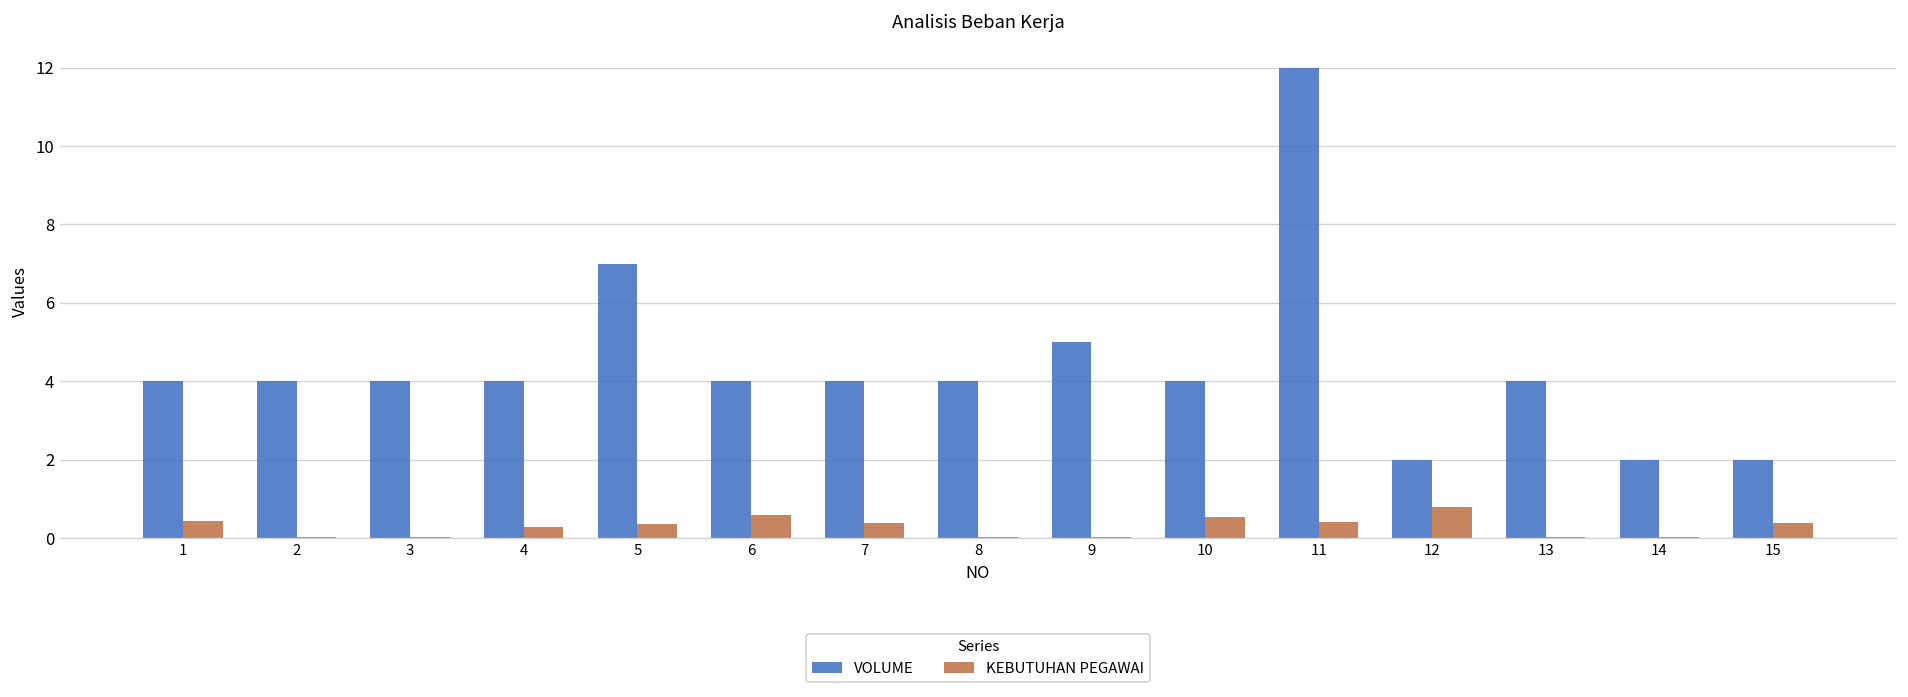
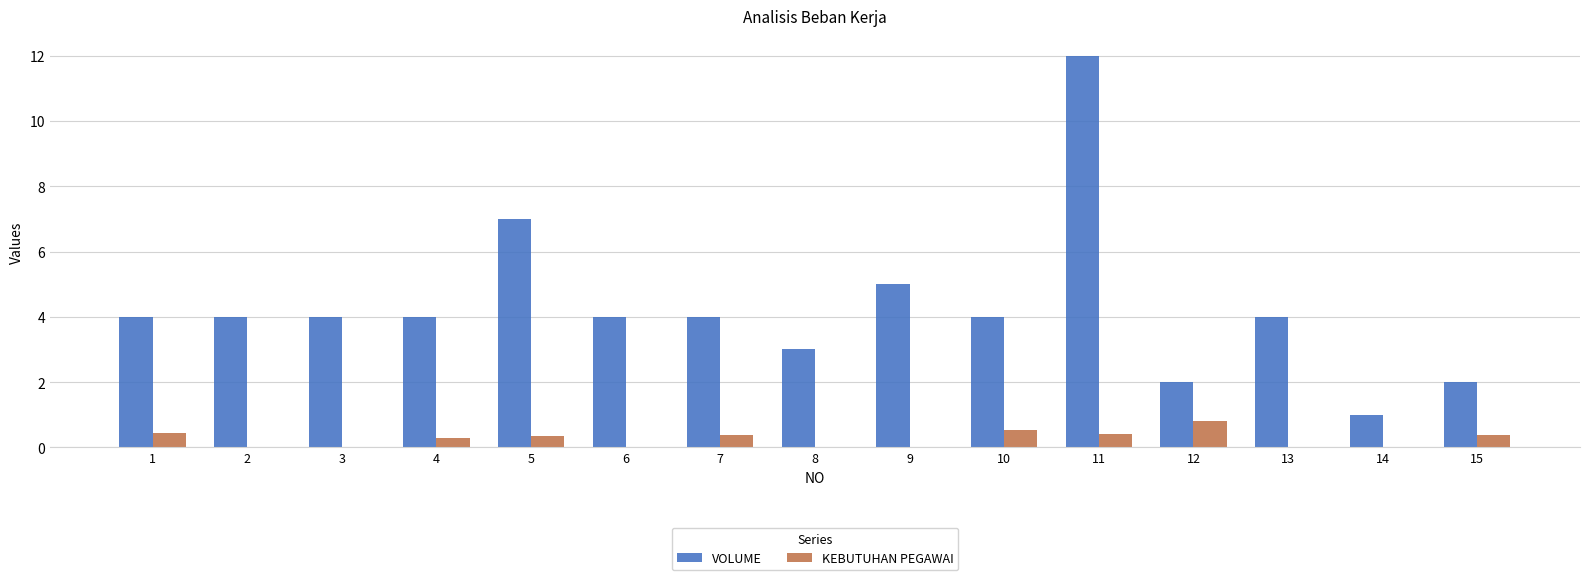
KEBUTUHAN PEGAWAI, 6: 0.6 -> 0.0
VOLUME, 8: 4 -> 3
VOLUME, 14: 2 -> 1
